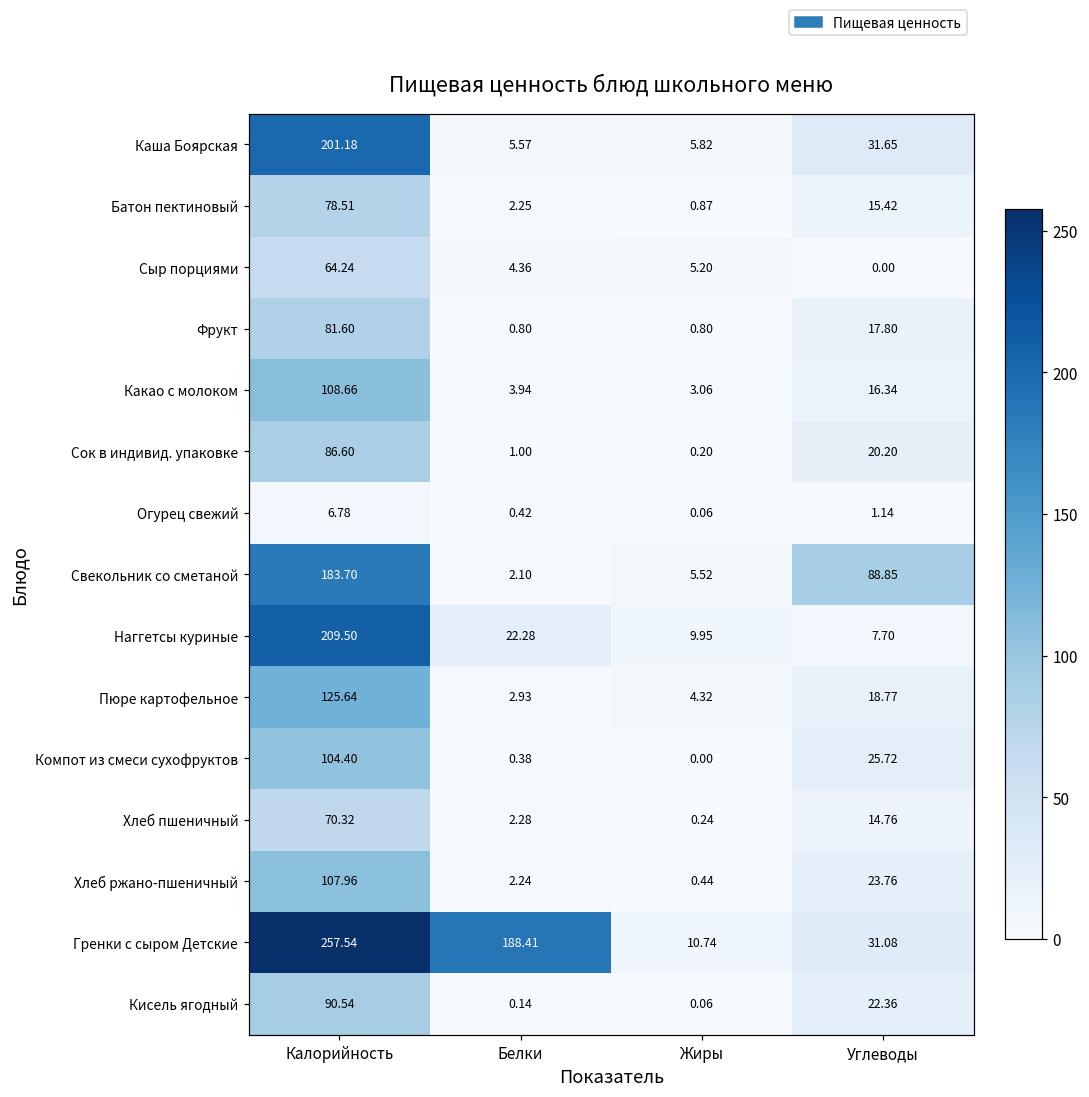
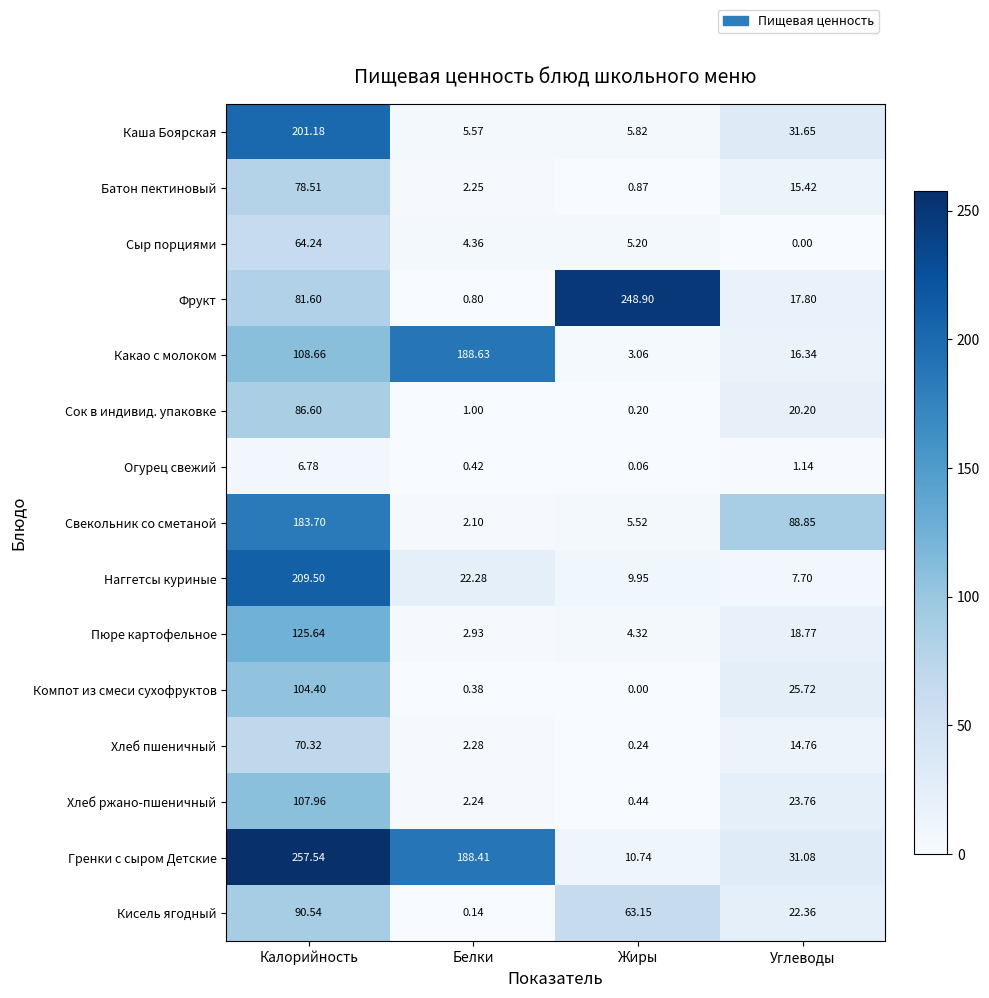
Фрукт, Жиры: 0.80 -> 248.90
Какао с молоком, Белки: 3.94 -> 188.63
Кисель ягодный, Жиры: 0.06 -> 63.15
